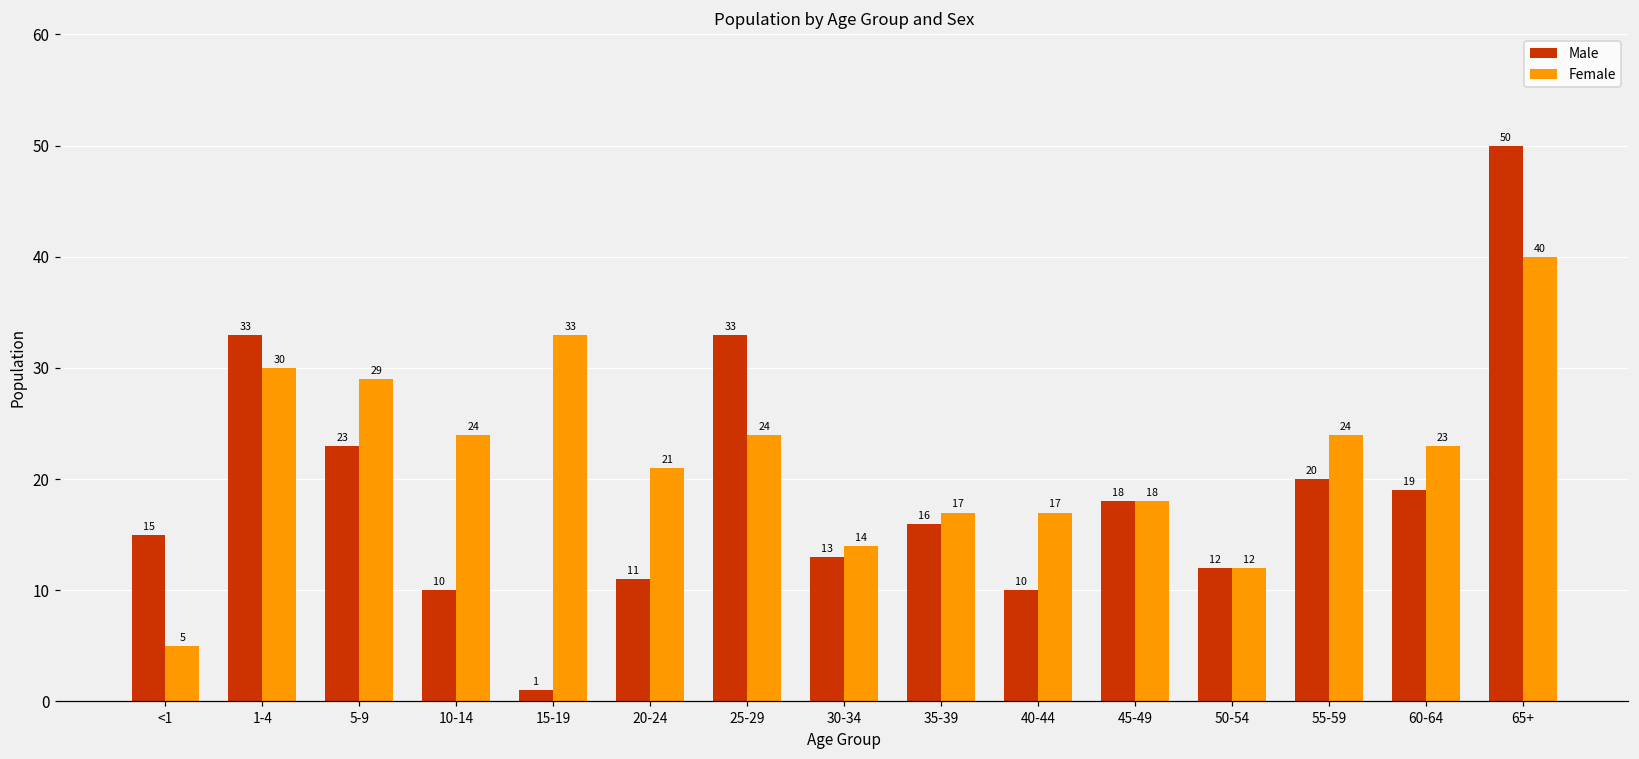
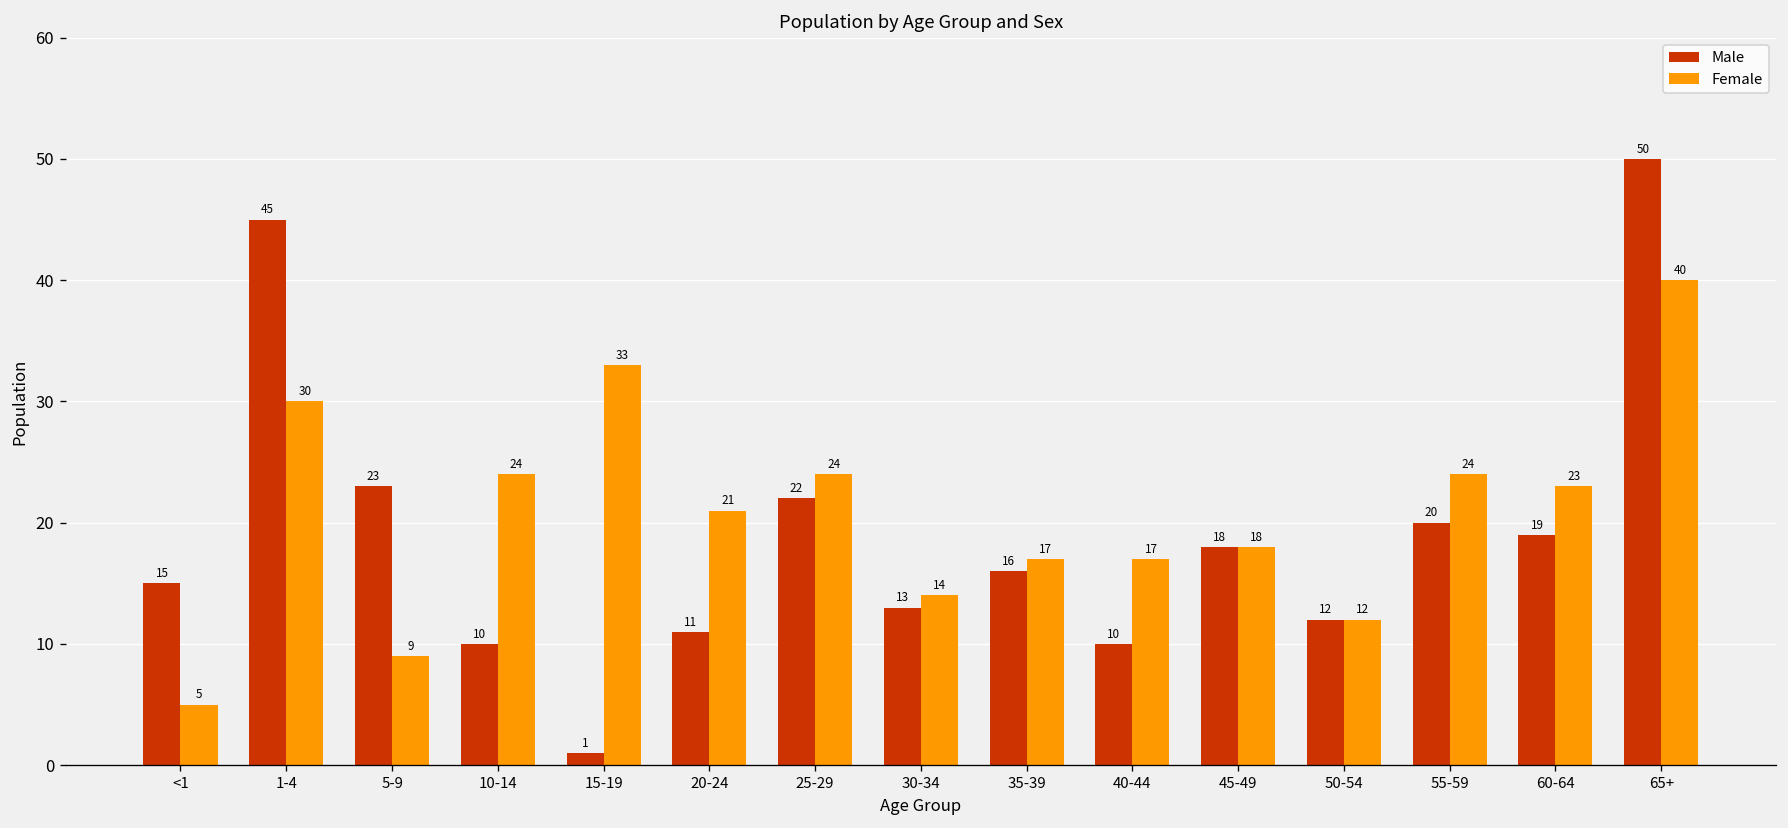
Male, 1-4: 33 -> 45
Female, 5-9: 29 -> 9
Male, 25-29: 33 -> 22
